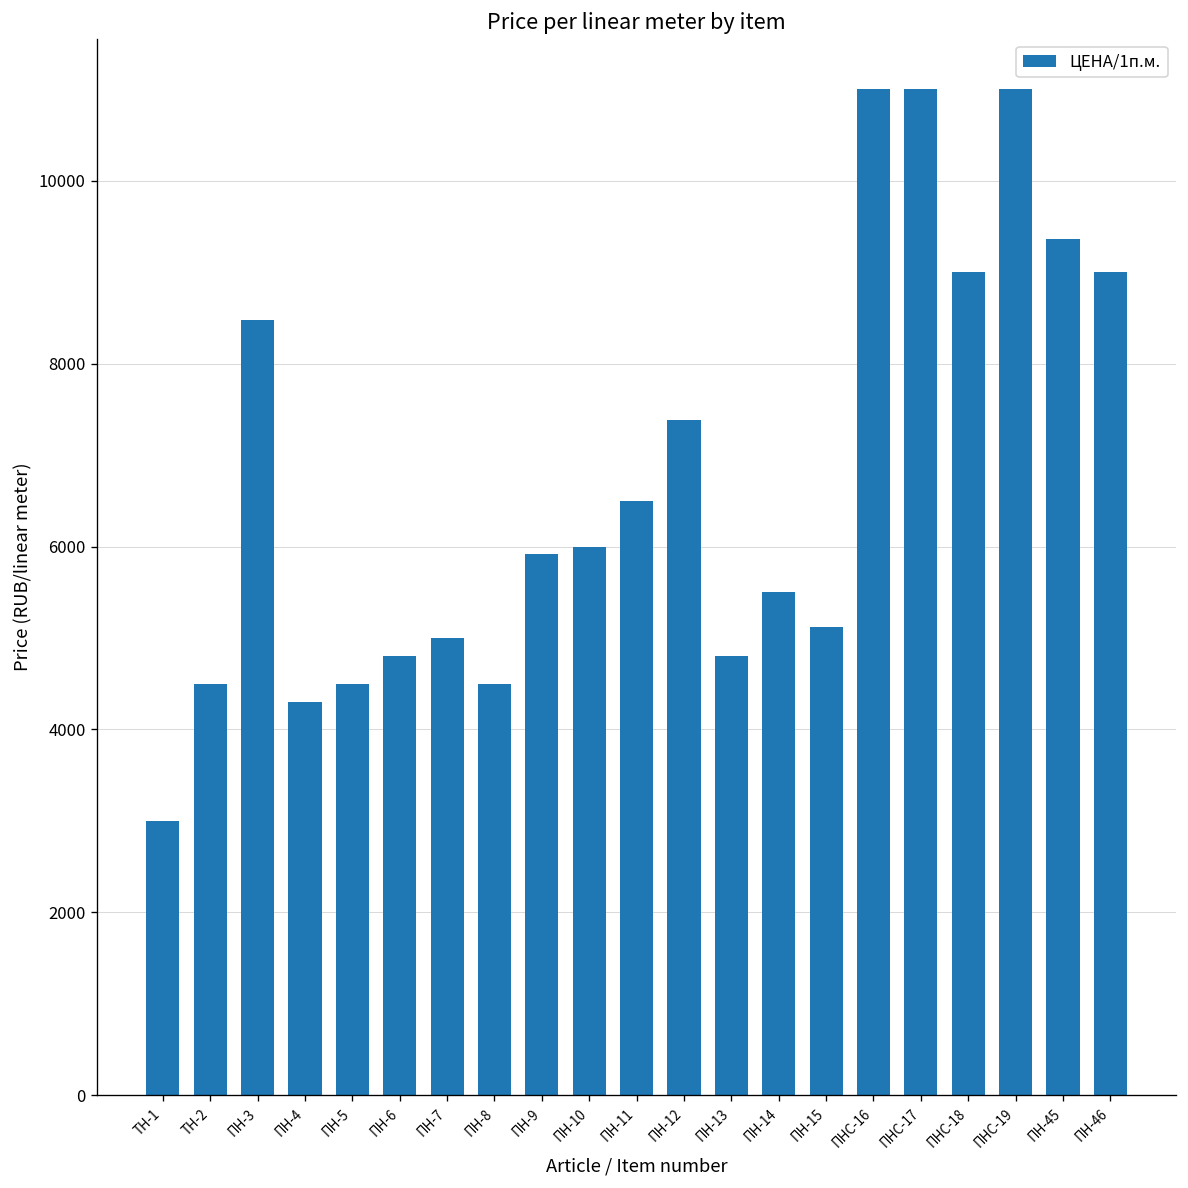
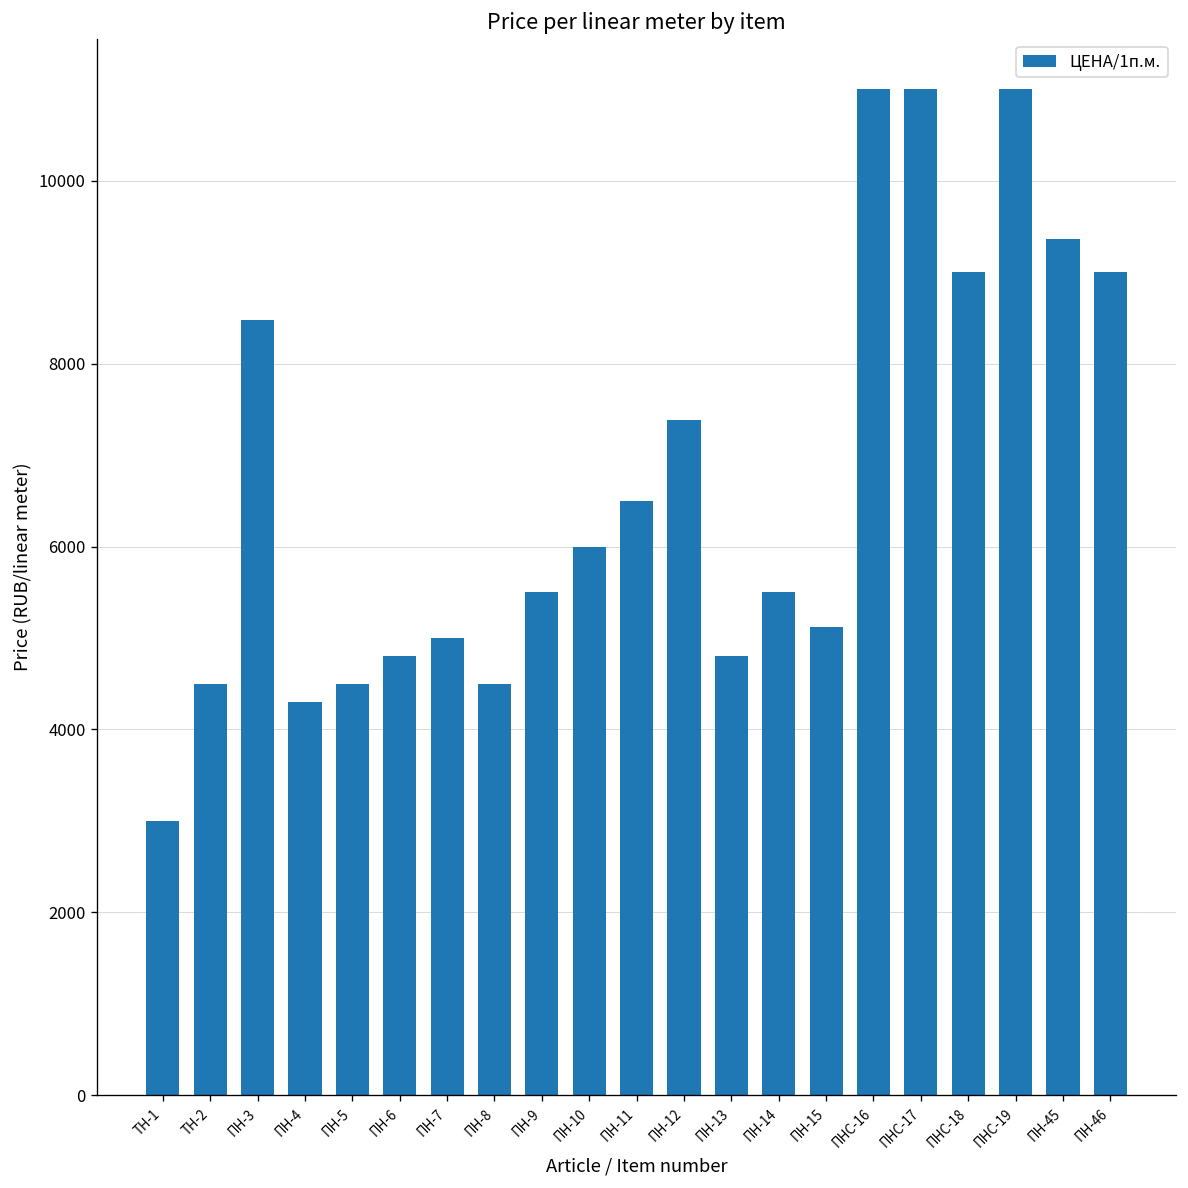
ПН-9: 5900 -> 5500
